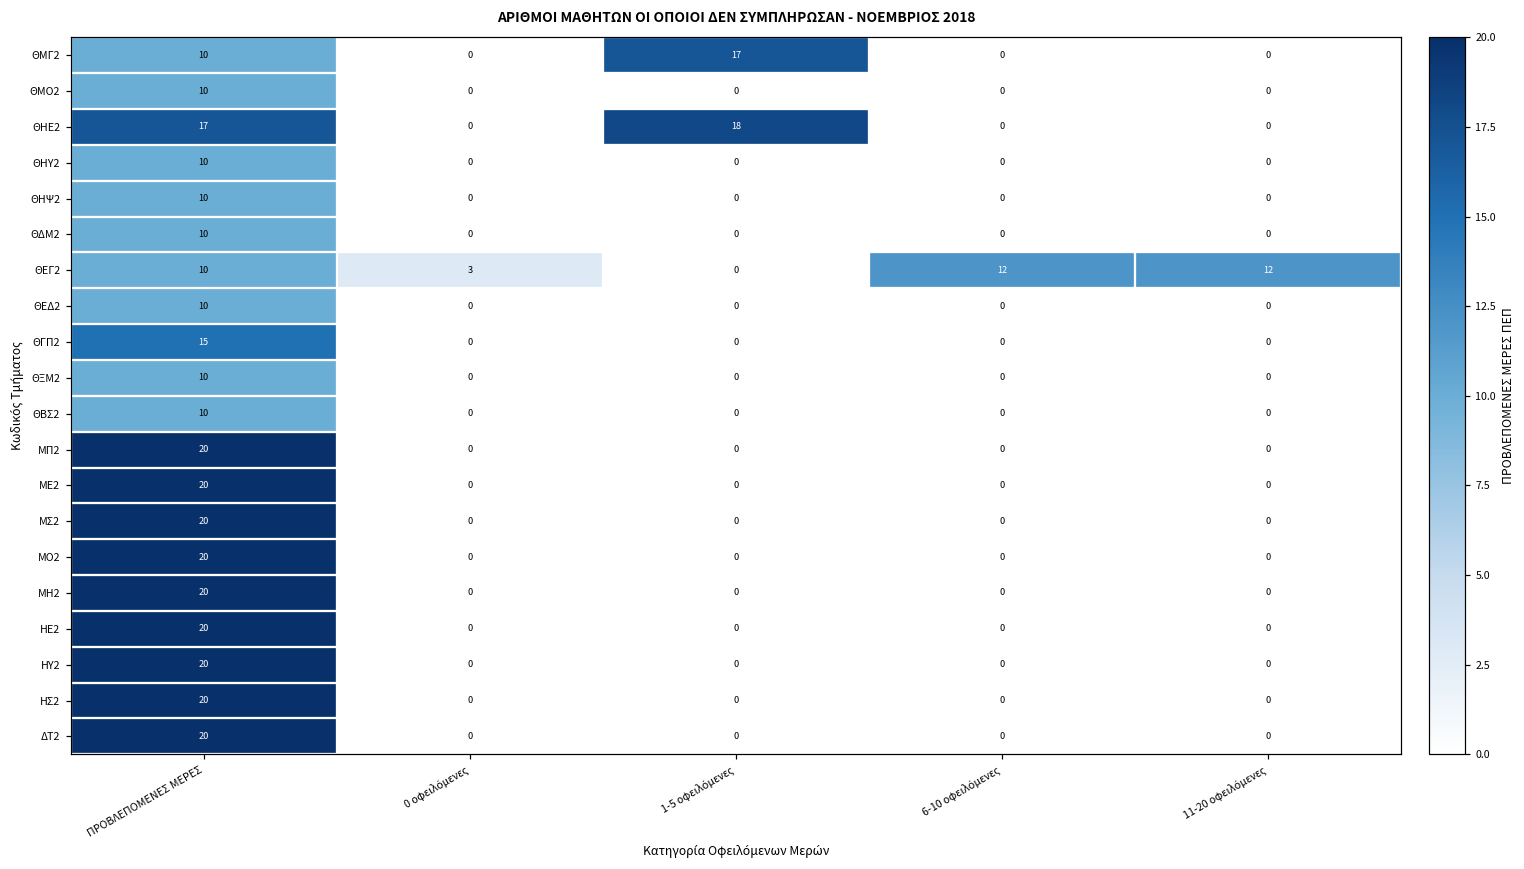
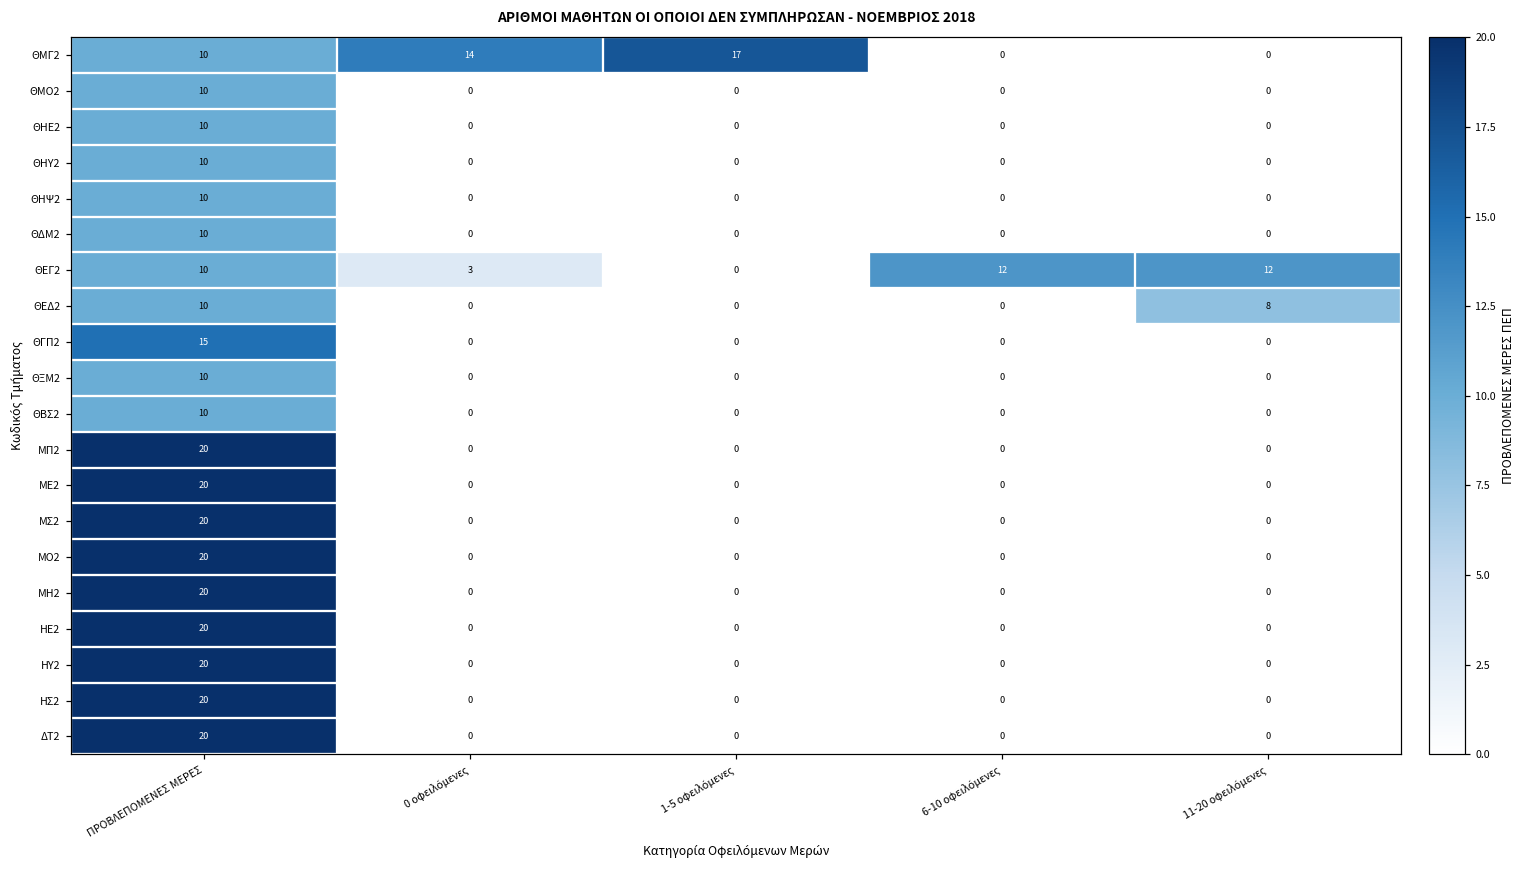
ΘΜΓ2, 0 οφειλόμενες: 0 -> 14
ΘΗΕ2, ΠΡΟΒΛΕΠΟΜΕΝΕΣ ΜΕΡΕΣ: 17 -> 10
ΘΗΕ2, 1-5 οφειλόμενες: 18 -> 0
ΘΕΔ2, 11-20 οφειλόμενες: 0 -> 8
